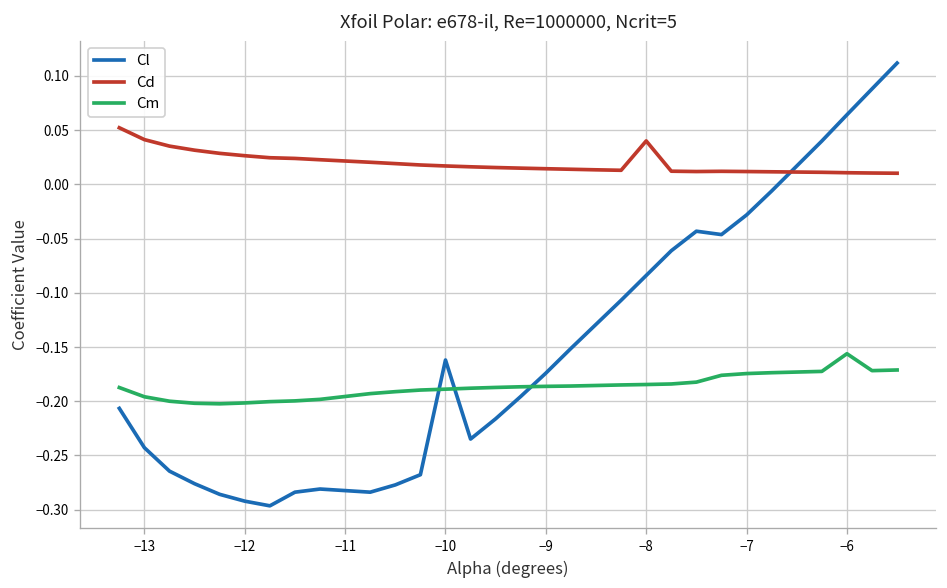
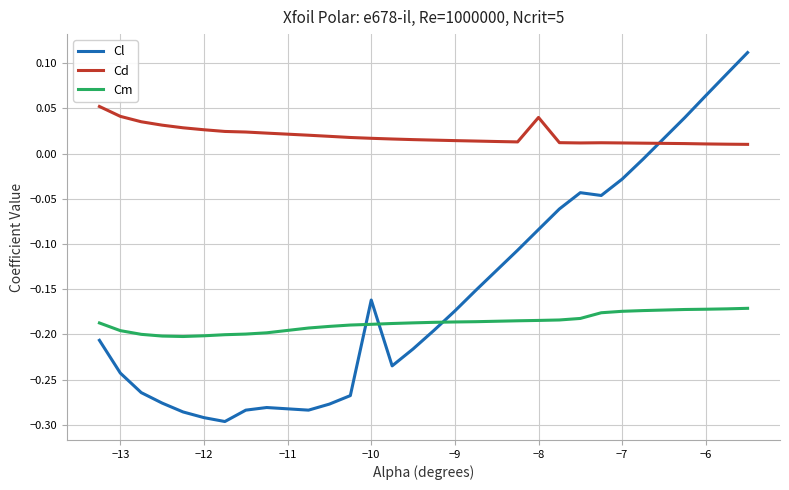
Cm, −6: -0.16 -> -0.17
